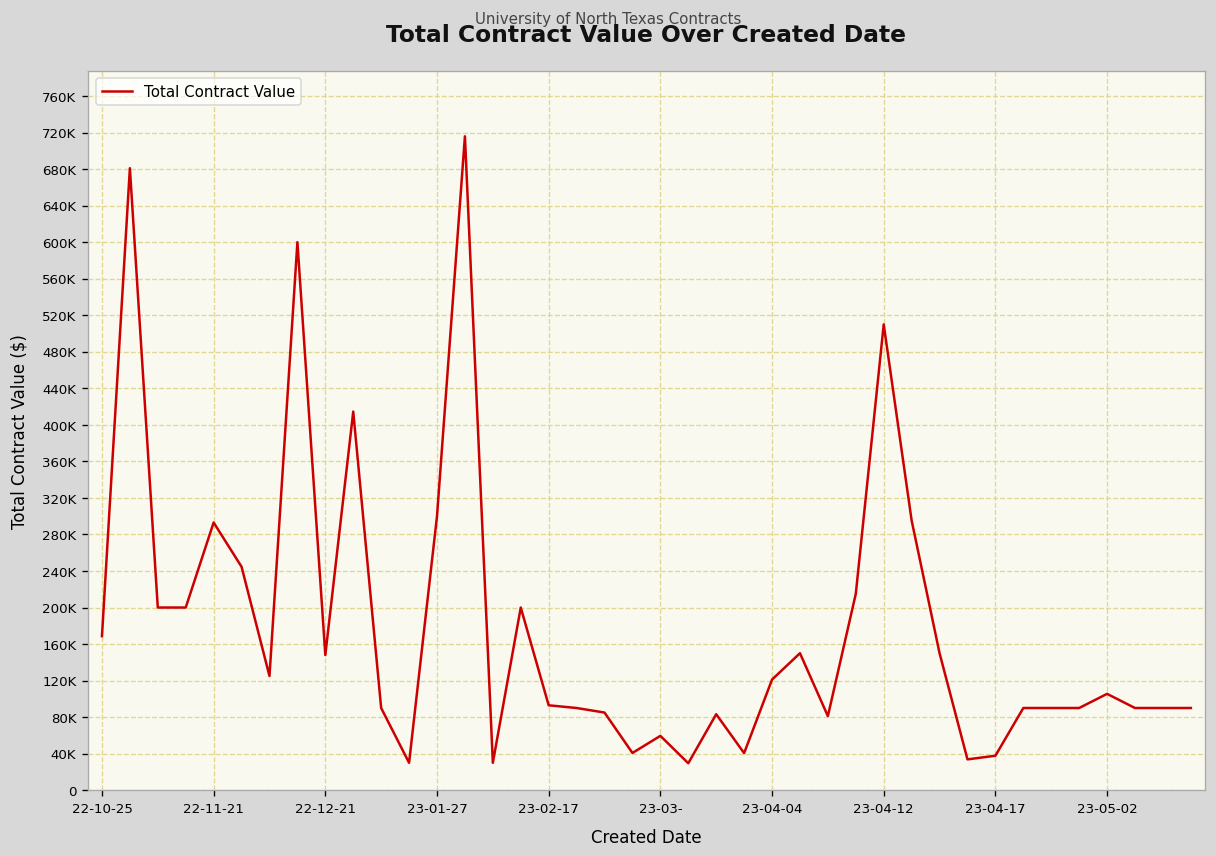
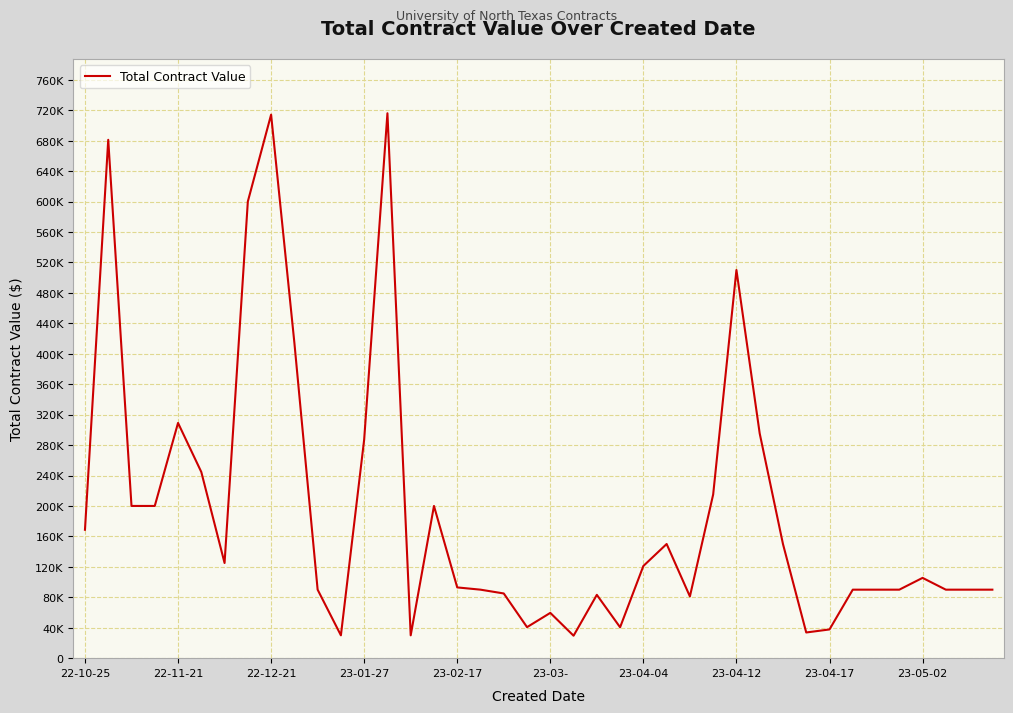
22-11-21: 290000 -> 310000
22-12-21: 150000 -> 710000
23-01-27: 300000 -> 290000
